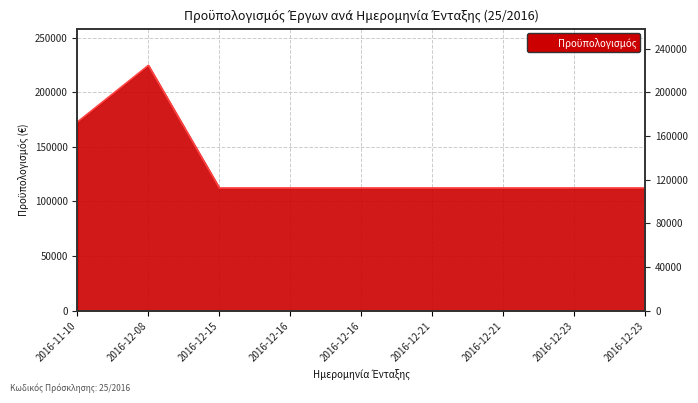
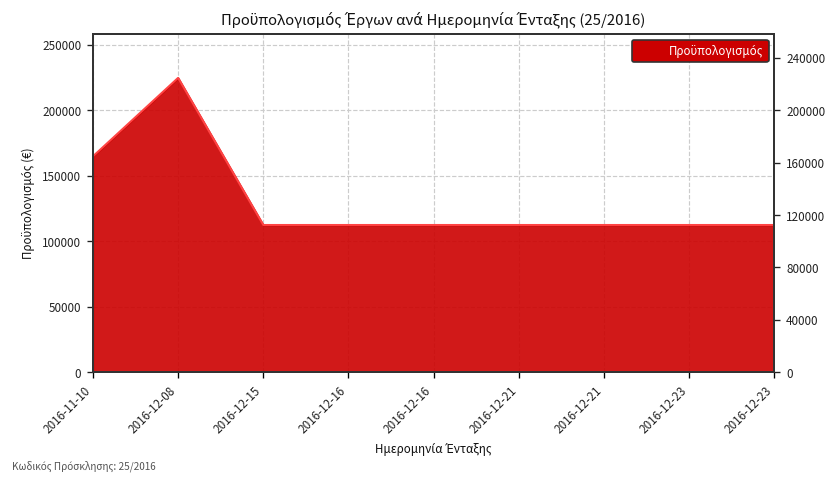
2016-11-10: 173000 -> 165000
